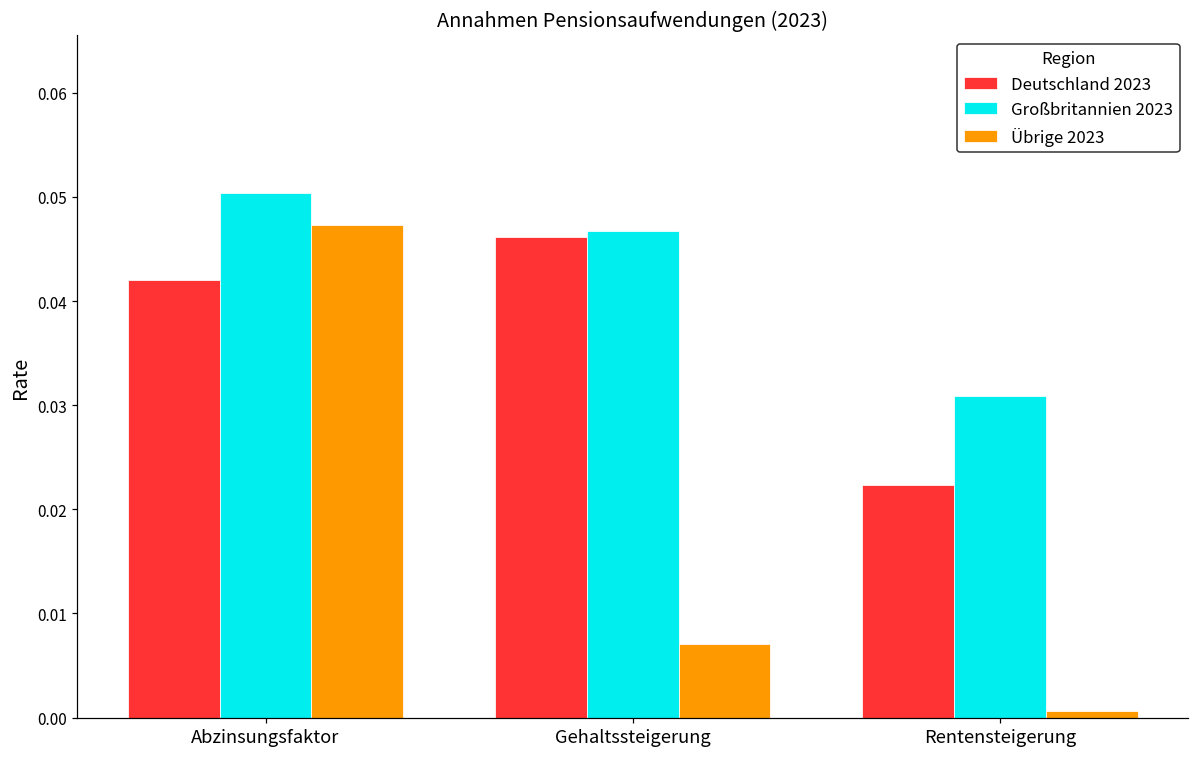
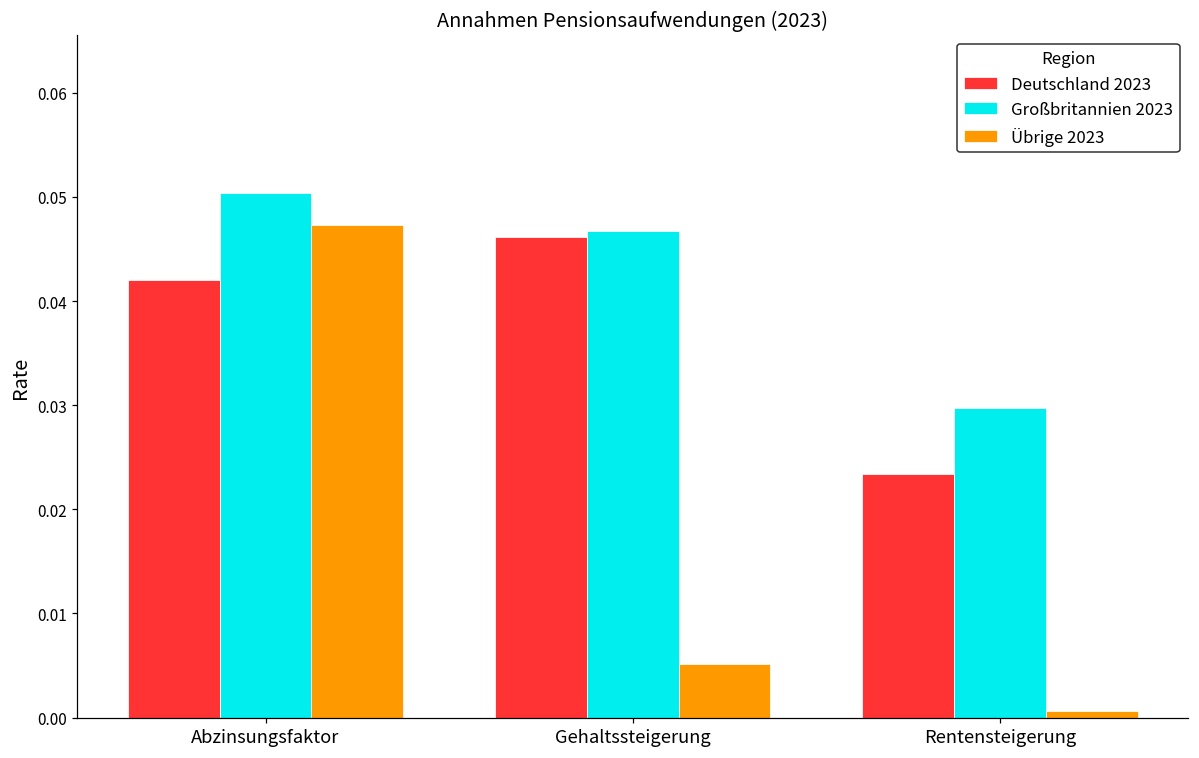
Übrige 2023, Gehaltssteigerung: 0.007 -> 0.005
Deutschland 2023, Rentensteigerung: 0.022 -> 0.023
Großbritannien 2023, Rentensteigerung: 0.031 -> 0.030
